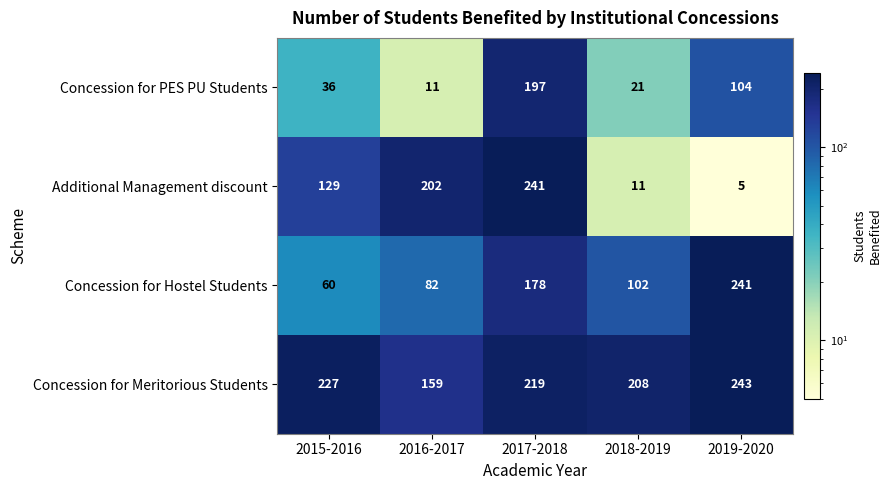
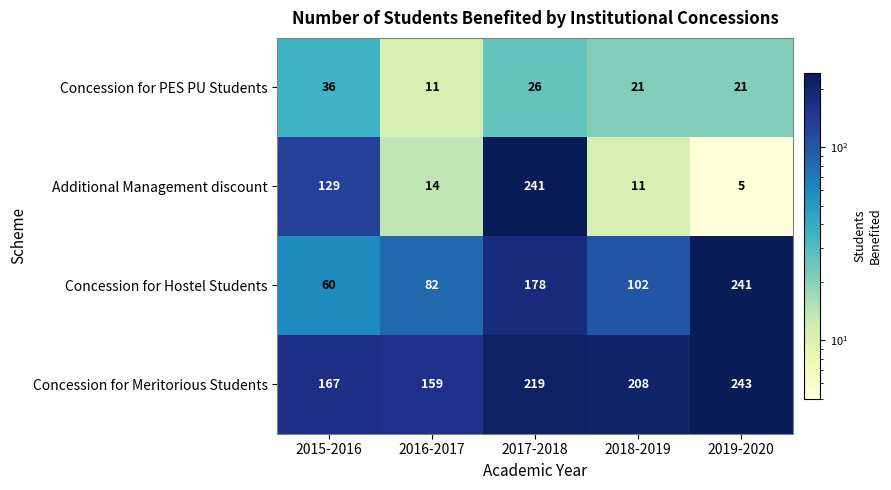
Concession for PES PU Students, 2017-2018: 197 -> 26
Concession for PES PU Students, 2019-2020: 104 -> 21
Additional Management discount, 2016-2017: 202 -> 14
Concession for Meritorious Students, 2015-2016: 227 -> 167
